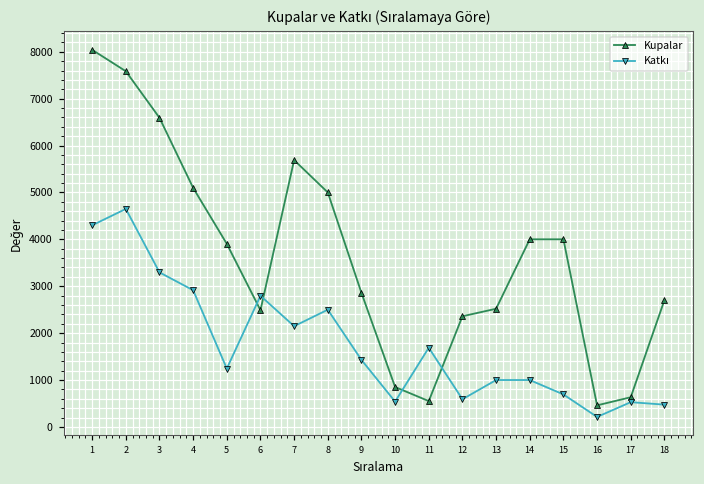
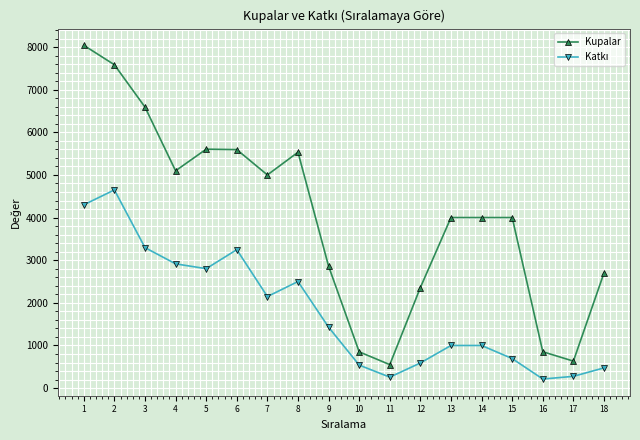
Kupalar, 5: 3900 -> 5600
Katkı, 5: 1200 -> 2800
Kupalar, 6: 2500 -> 5600
Katkı, 6: 2800 -> 3200
Kupalar, 7: 5700 -> 5000
Kupalar, 8: 5000 -> 5500
Katkı, 11: 1700 -> 300
Kupalar, 13: 2500 -> 4000
Kupalar, 16: 500 -> 900
Katkı, 17: 500 -> 300
